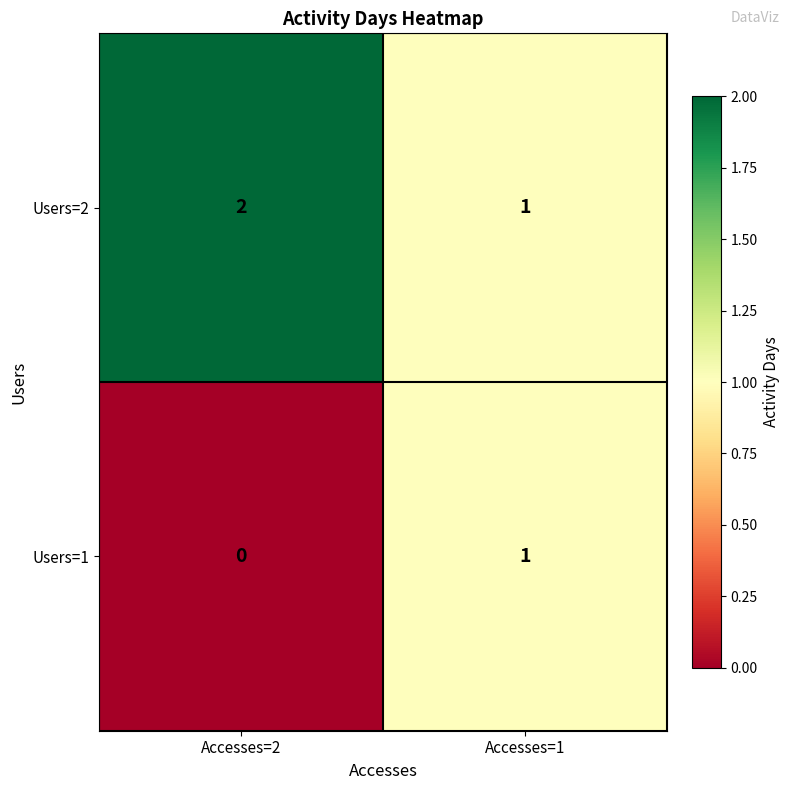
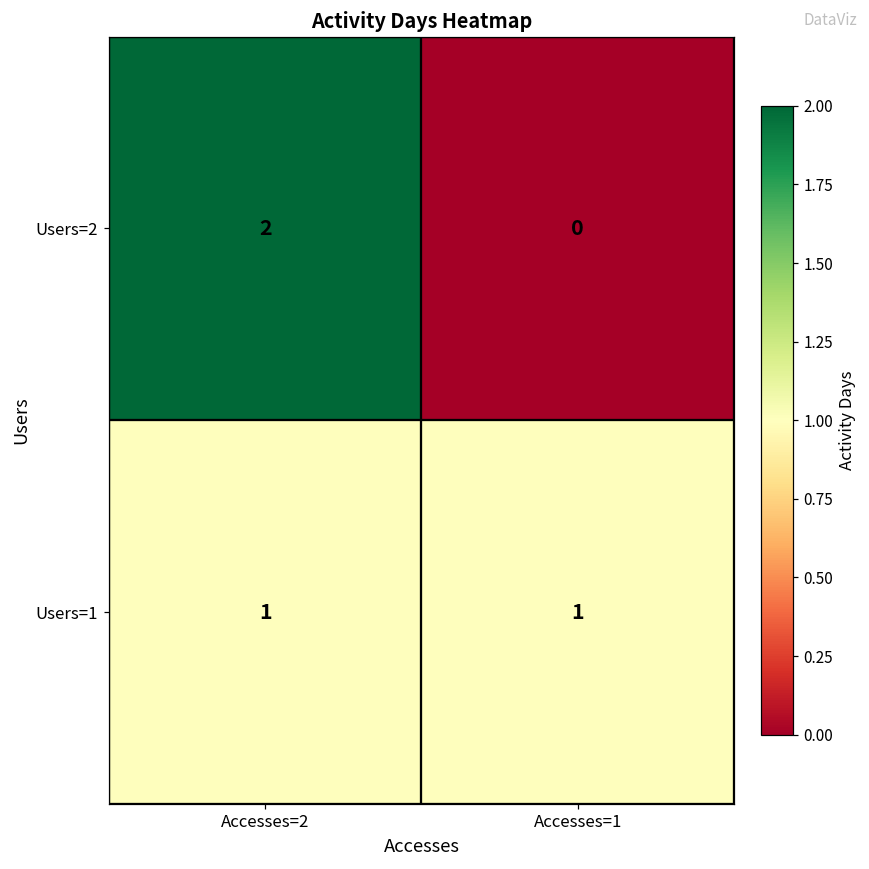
Users=2, Accesses=1: 1 -> 0
Users=1, Accesses=2: 0 -> 1
